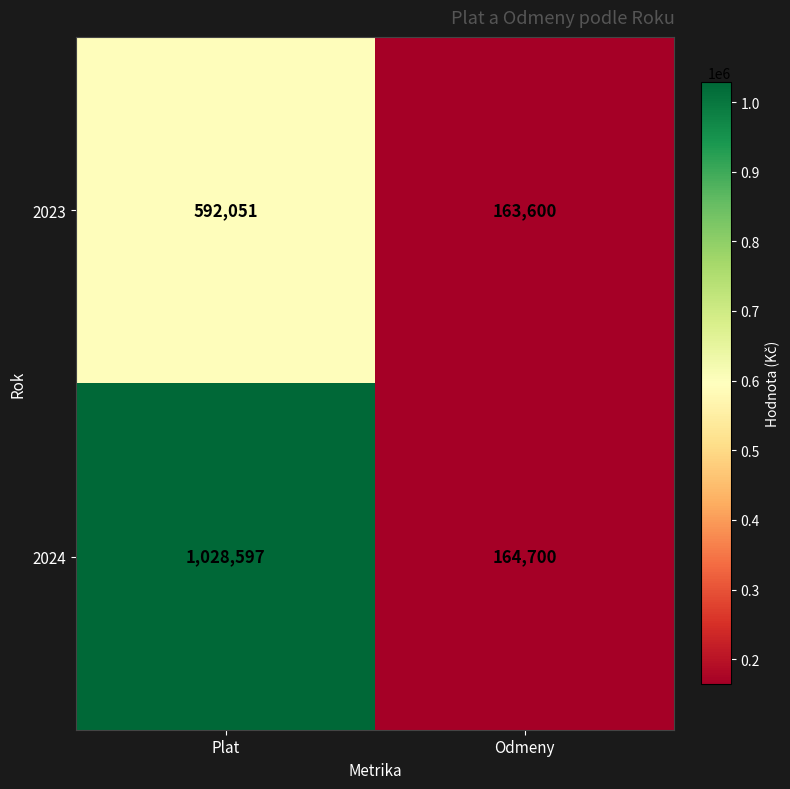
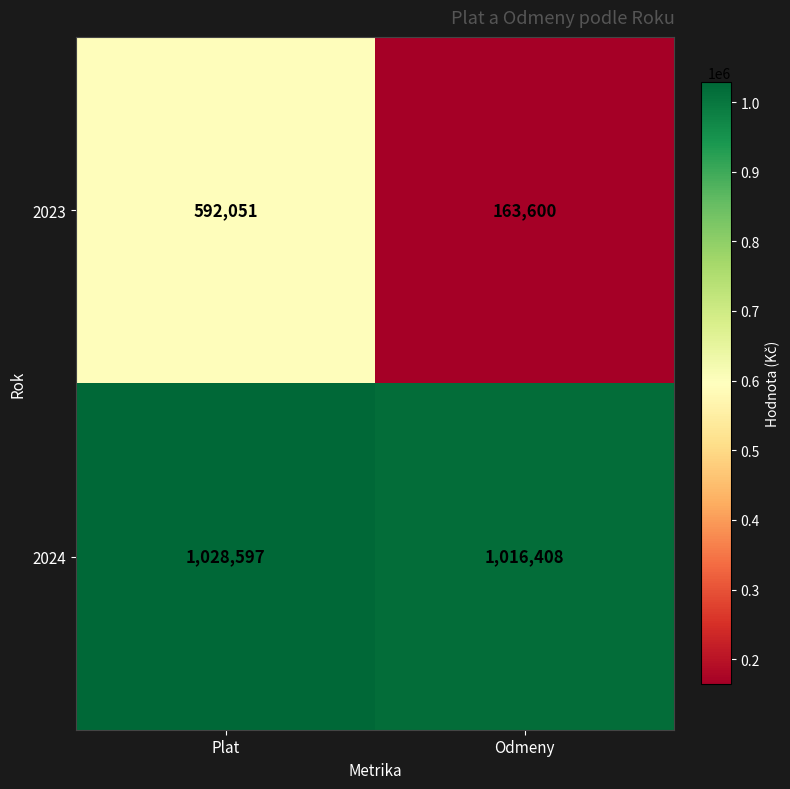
2024, Odmeny: 164,700 -> 1,016,408
